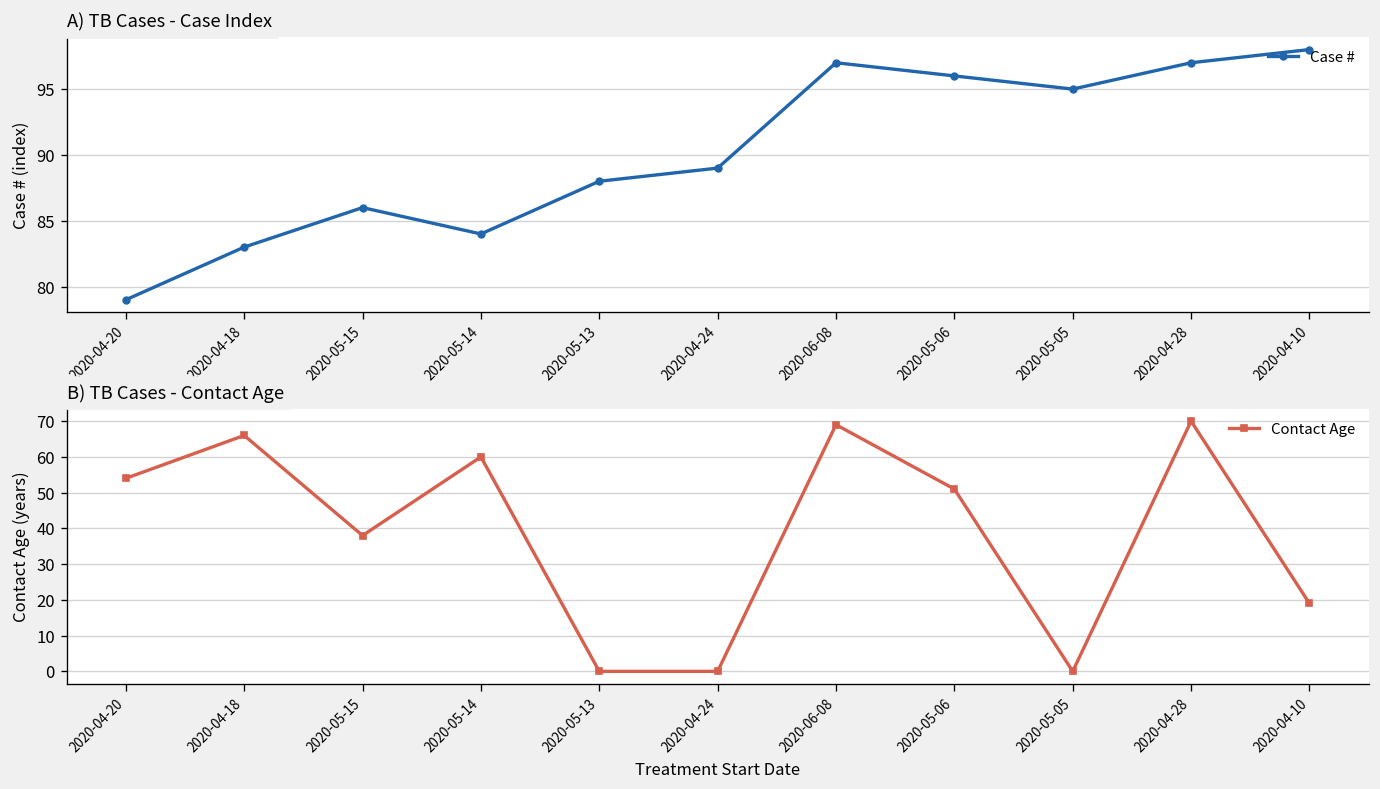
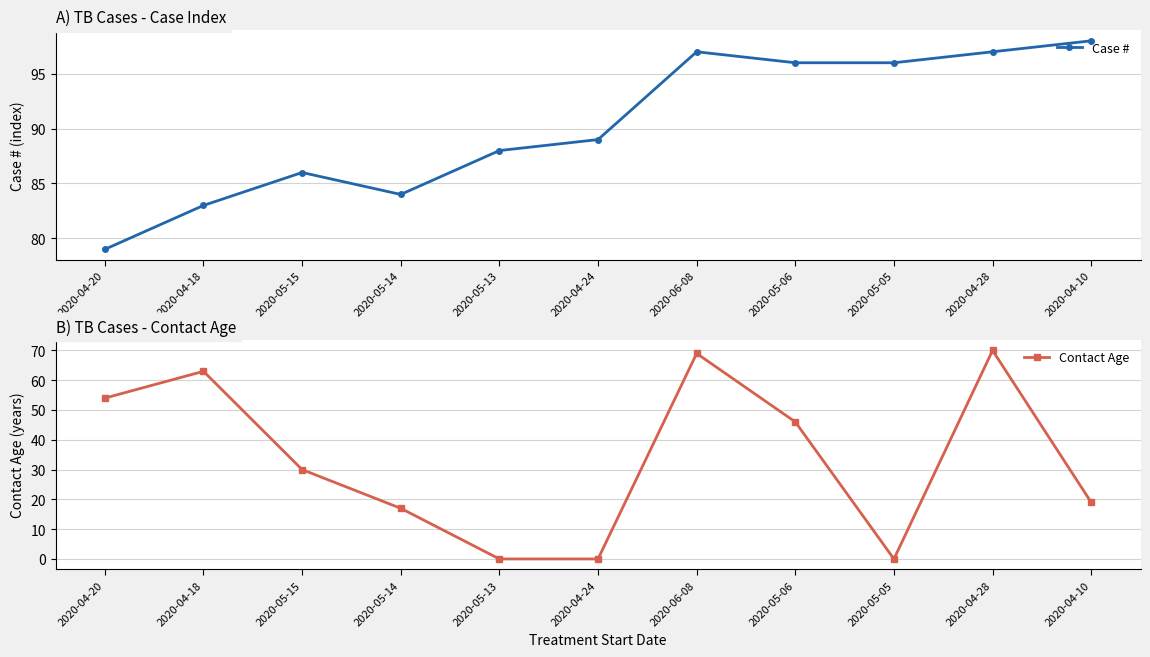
A) TB Cases - Case Index, 2020-05-05: 95 -> 96
B) TB Cases - Contact Age, 2020-04-18: 66 -> 63
B) TB Cases - Contact Age, 2020-05-15: 38 -> 30
B) TB Cases - Contact Age, 2020-05-14: 60 -> 17
B) TB Cases - Contact Age, 2020-05-06: 51 -> 46
